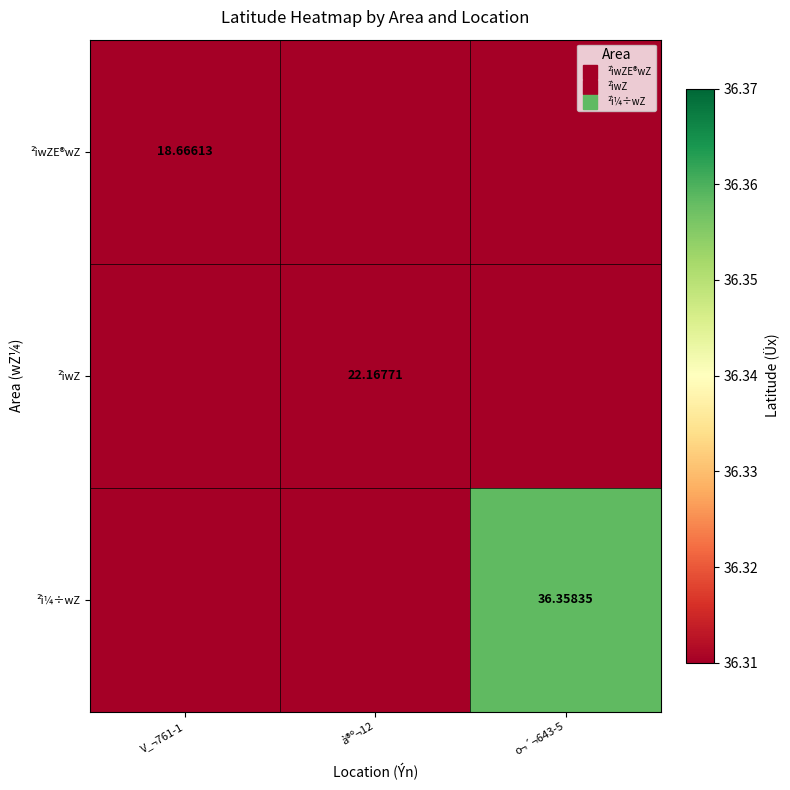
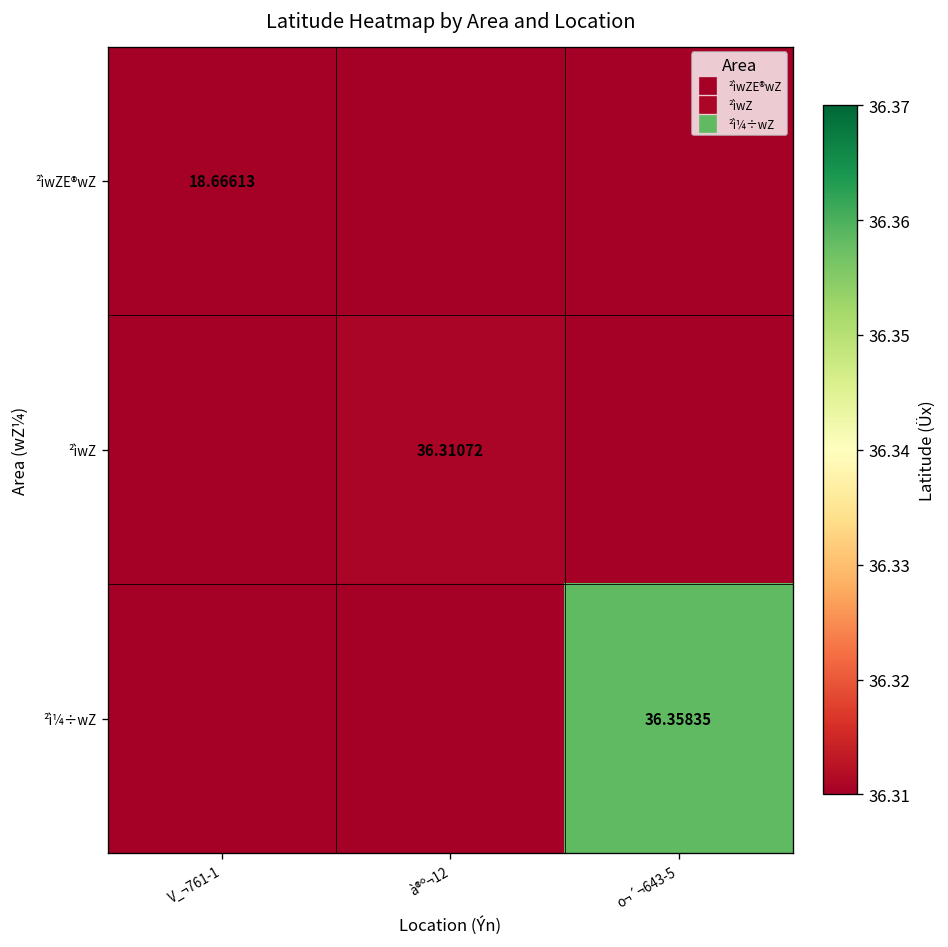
²ìwZ, à®º¬12: 22.16771 -> 36.31072
